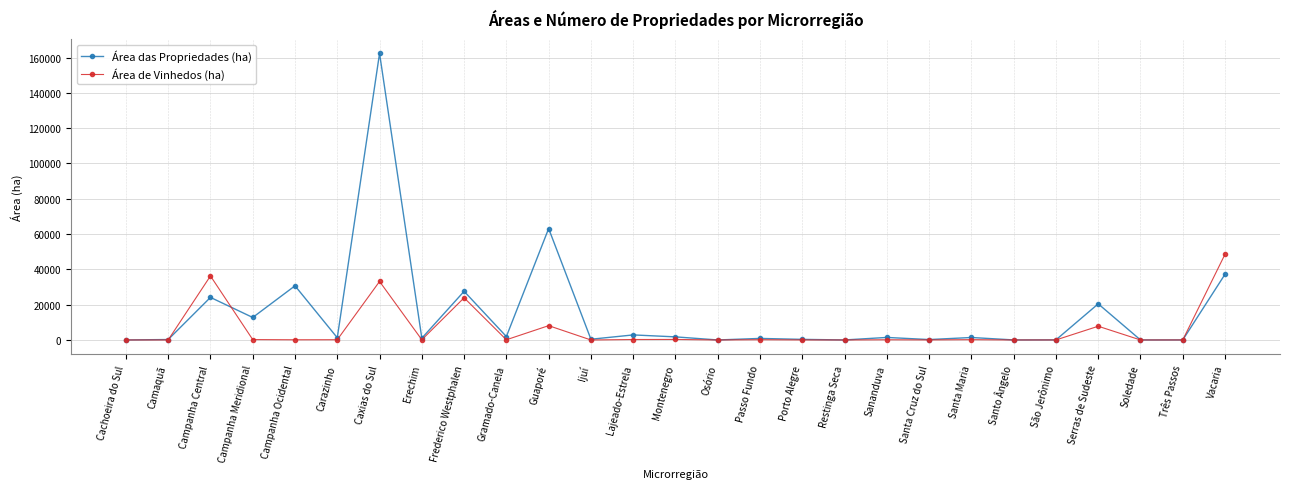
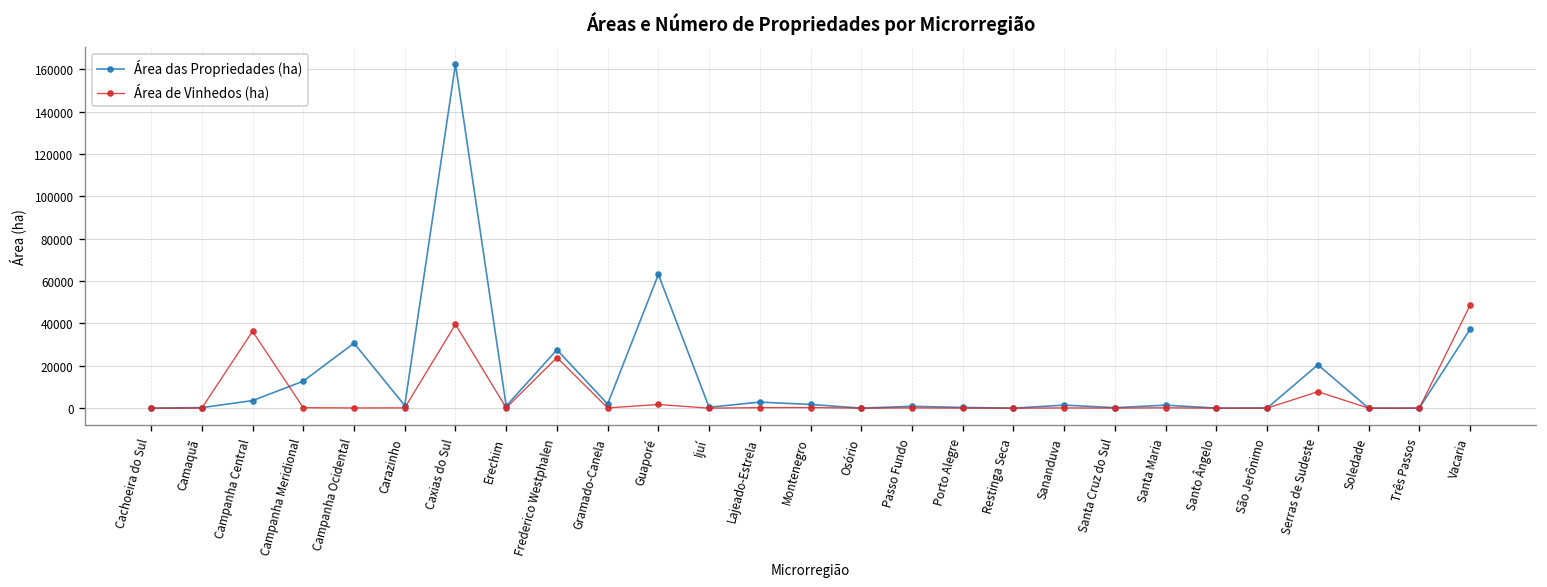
Área das Propriedades (ha), Campanha Central: 24000 -> 4000
Área de Vinhedos (ha), Caxias do Sul: 33000 -> 40000
Área de Vinhedos (ha), Guaporé: 8000 -> 2000
